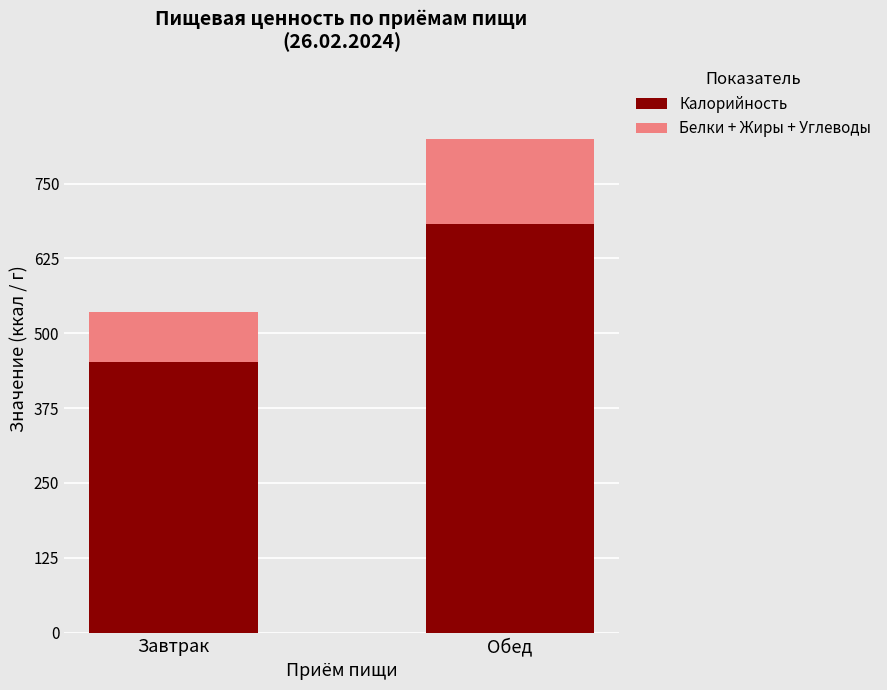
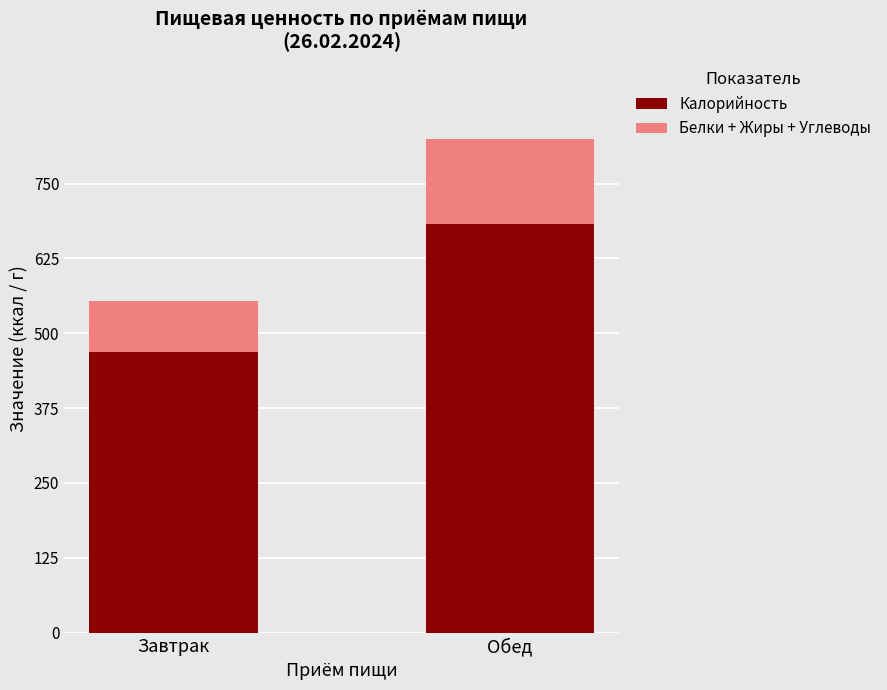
Калорийность, Завтрак: 450 -> 470
